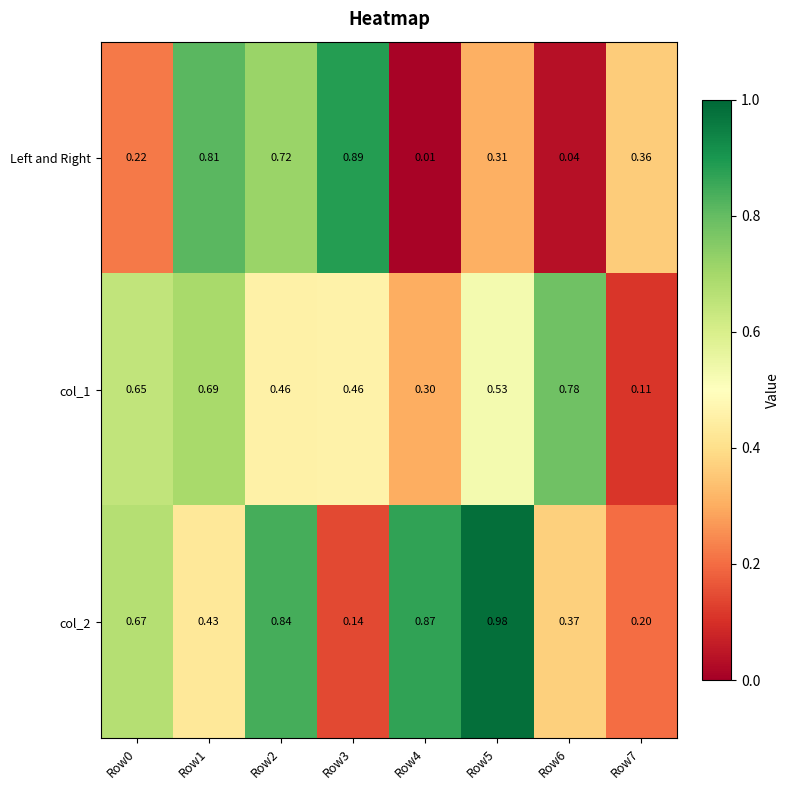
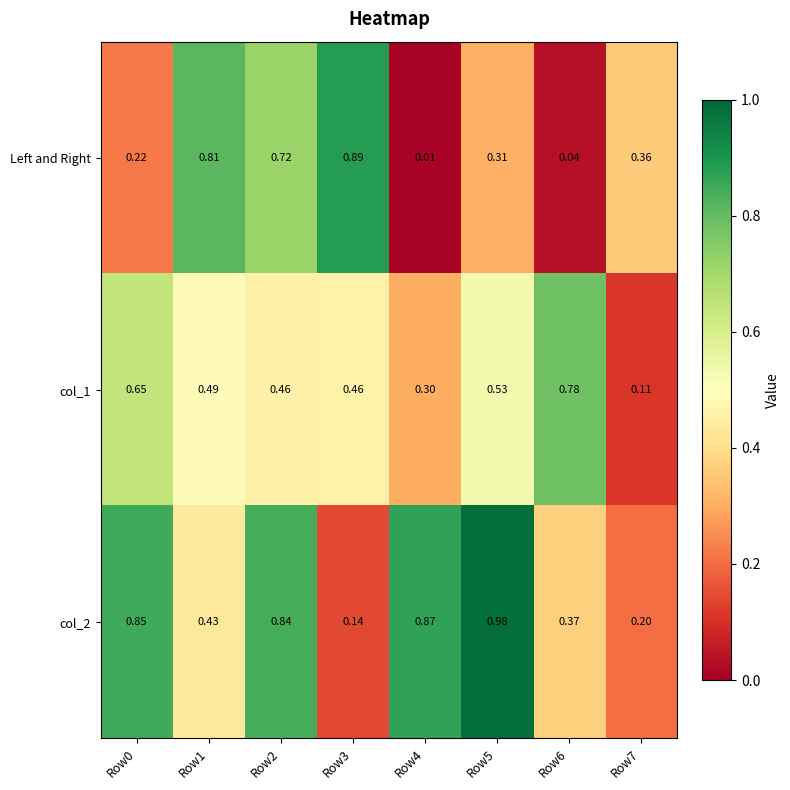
col_1, Row1: 0.69 -> 0.49
col_2, Row0: 0.67 -> 0.85
